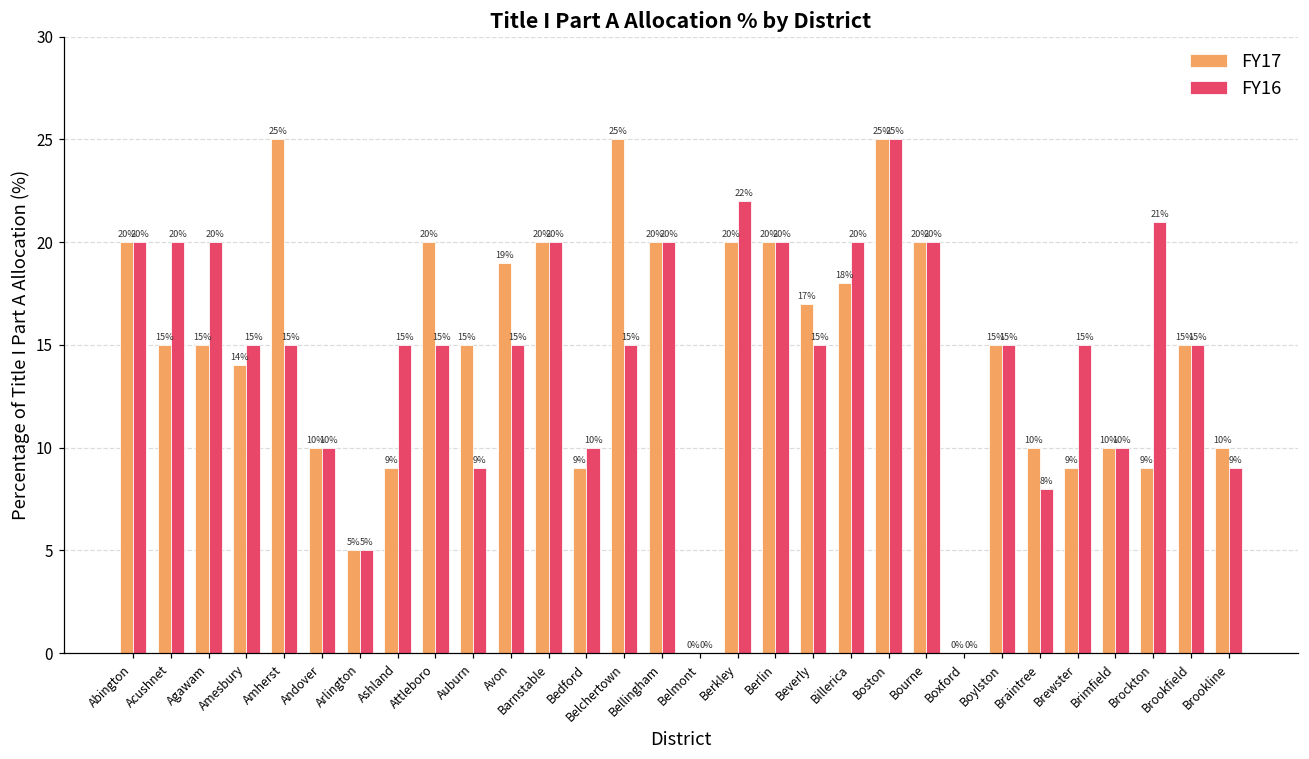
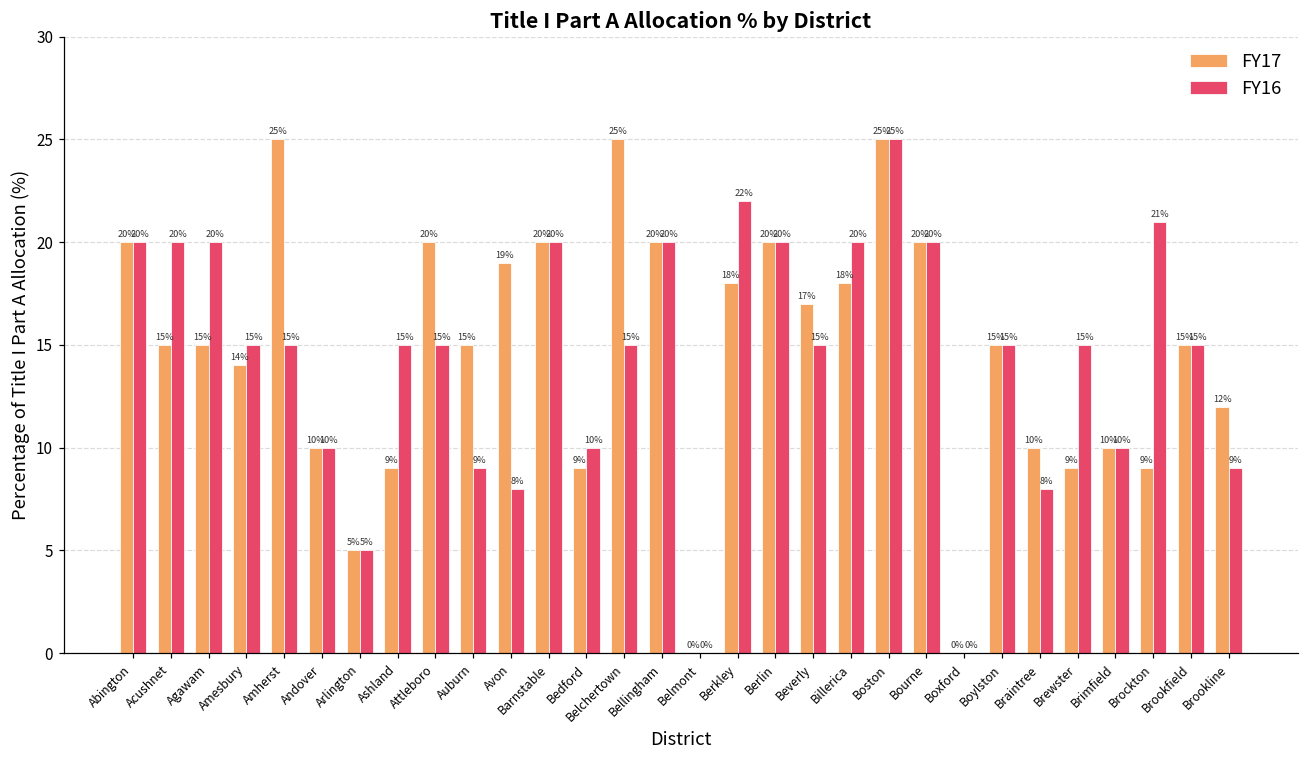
FY16, Avon: 15% -> 8%
FY17, Berkley: 20% -> 18%
FY17, Brookline: 10% -> 12%
